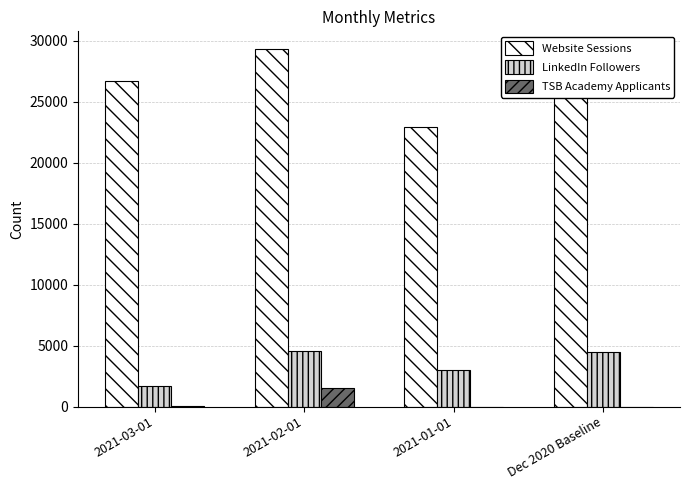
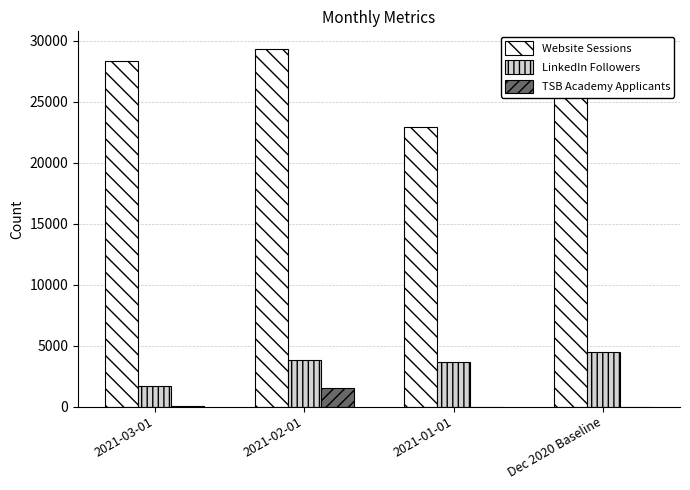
Website Sessions, 2021-03-01: 26700 -> 28300
LinkedIn Followers, 2021-02-01: 4500 -> 3800
LinkedIn Followers, 2021-01-01: 3000 -> 3700
